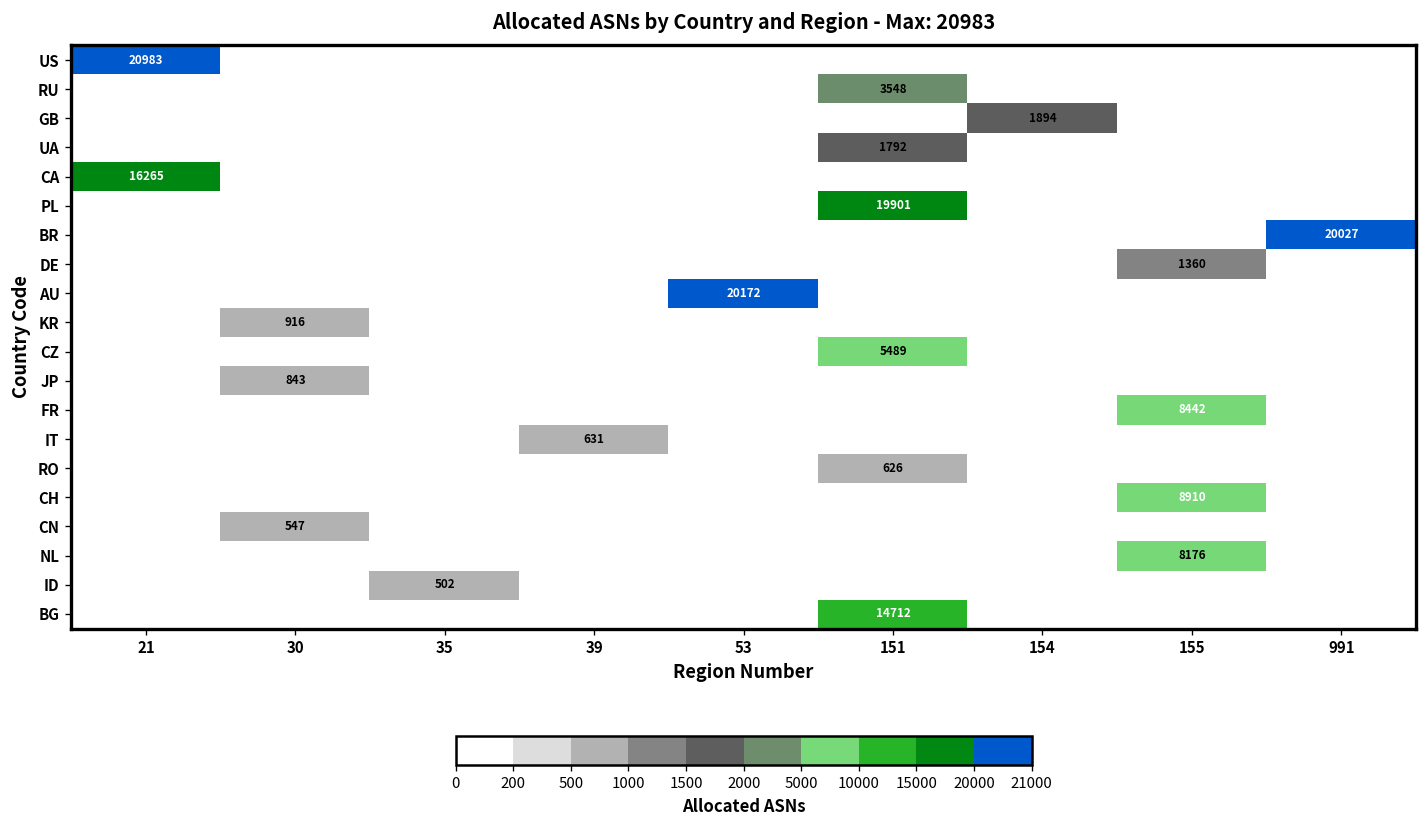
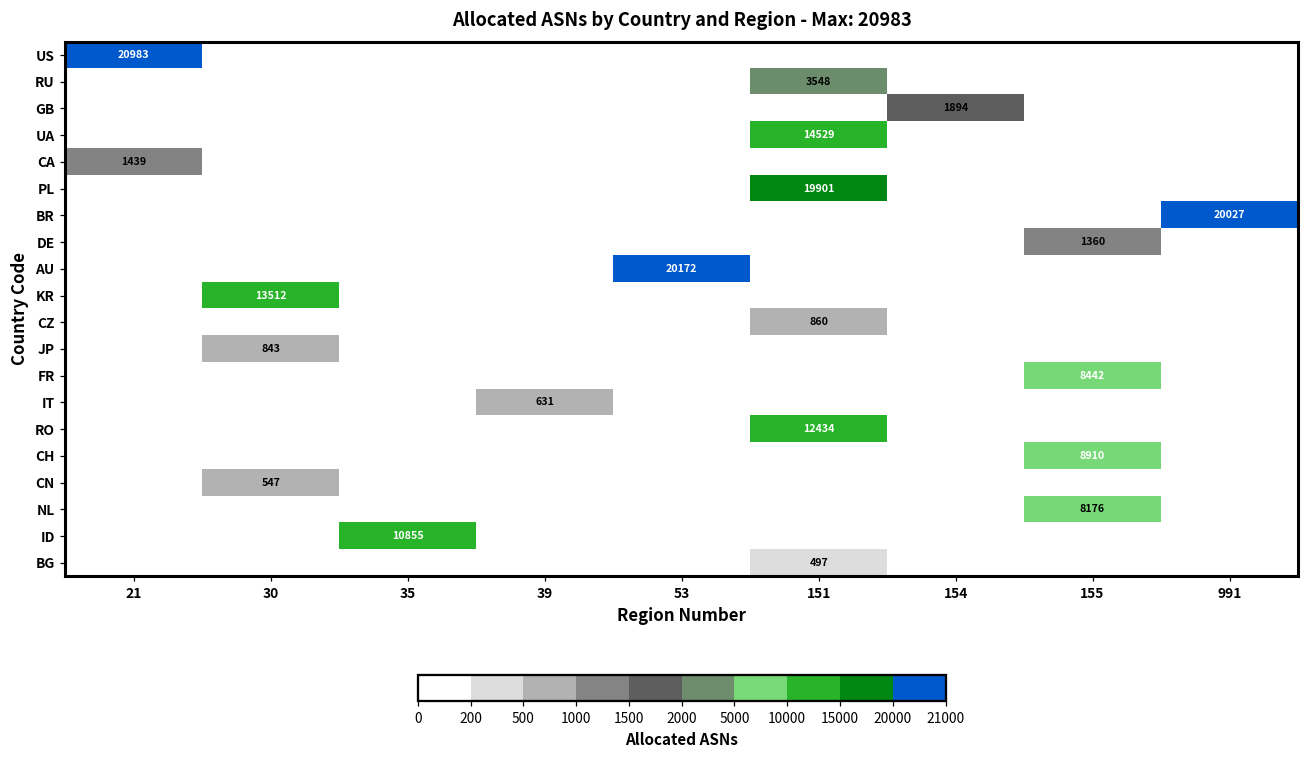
UA, 151: 1792 -> 14529
CA, 21: 16265 -> 1439
KR, 30: 916 -> 13512
CZ, 151: 5489 -> 860
RO, 151: 626 -> 12434
ID, 35: 502 -> 10855
BG, 151: 14712 -> 497
